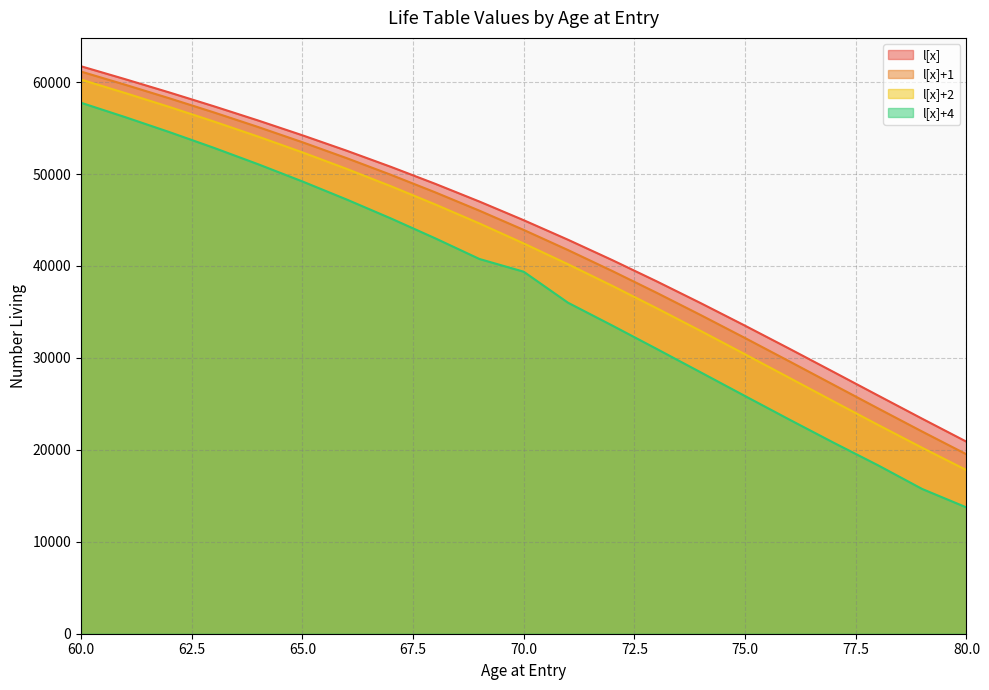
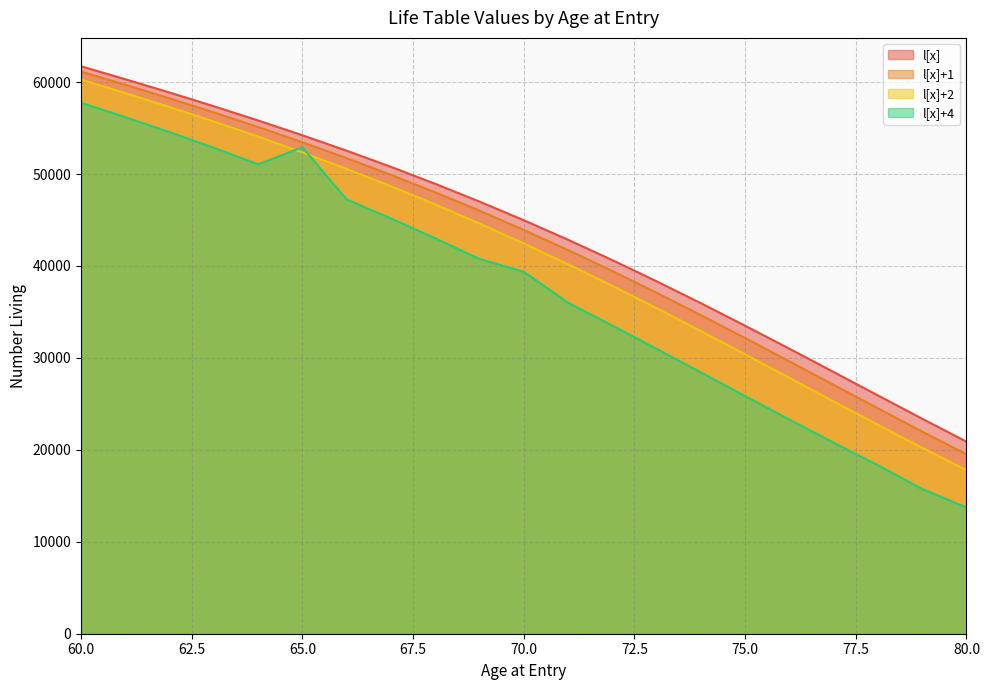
l[x]+4, 65.0: 49000 -> 53000
